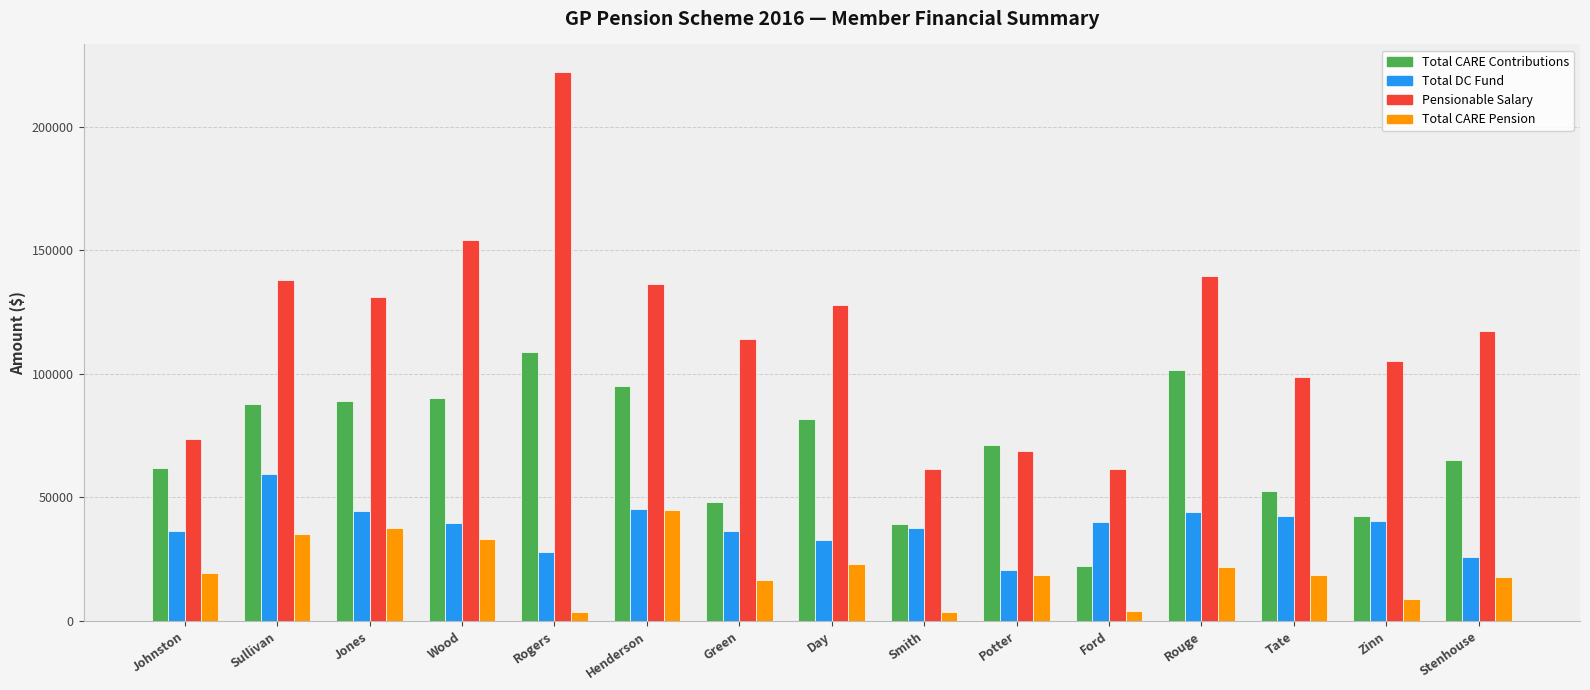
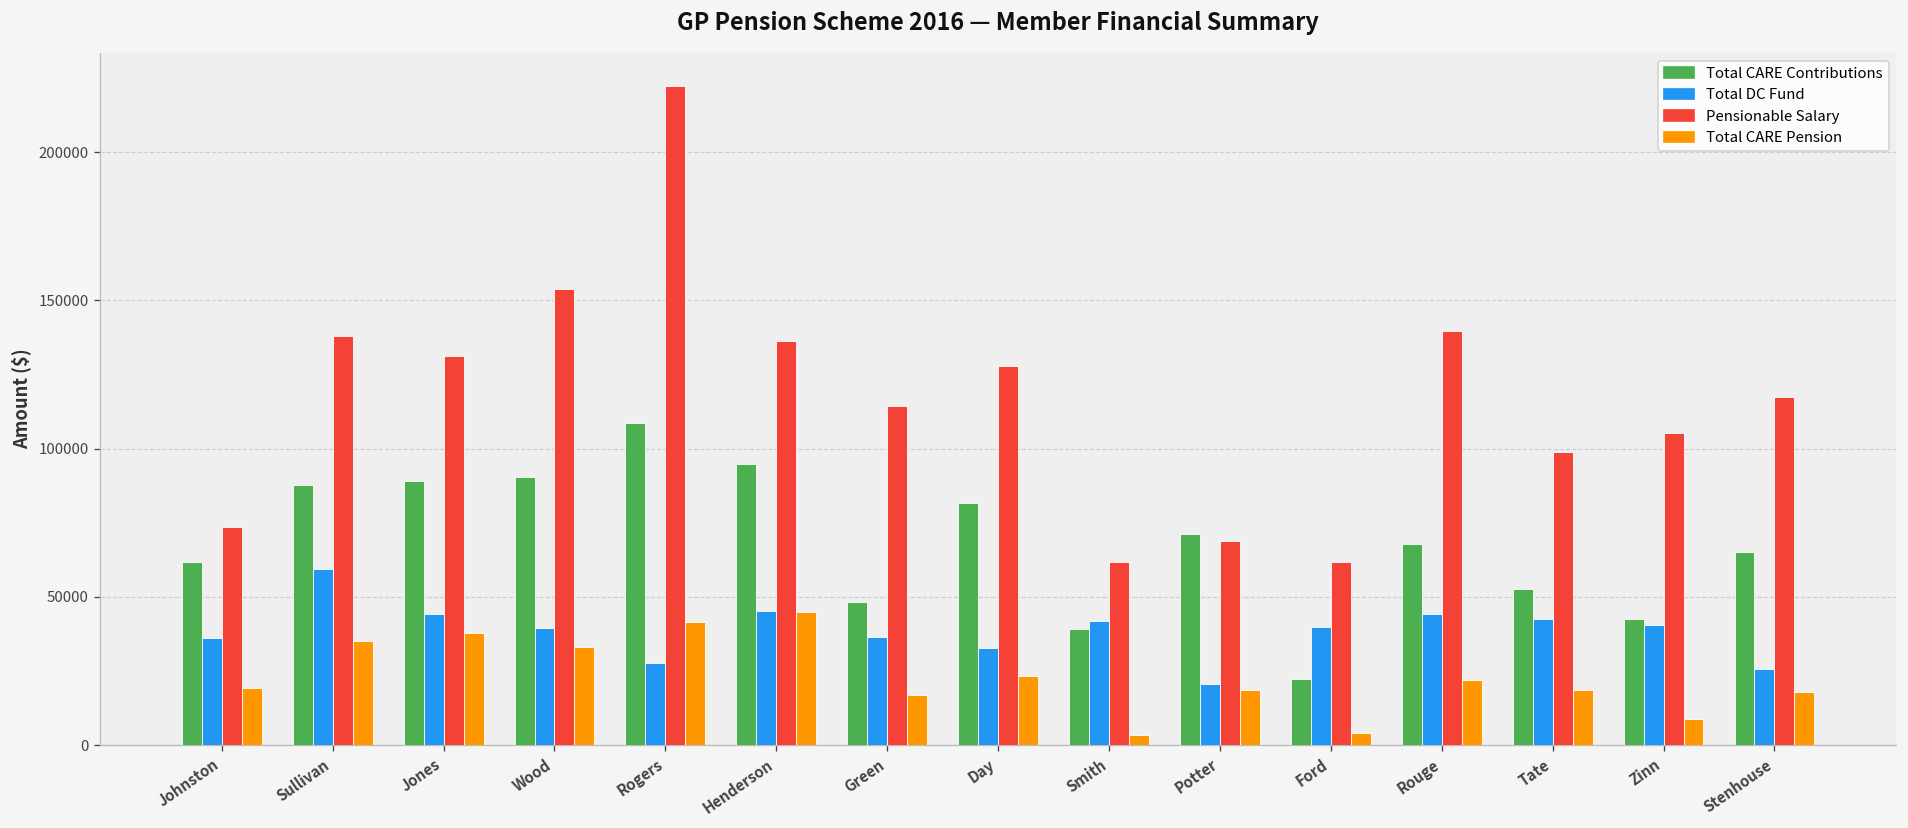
Total CARE Pension, Rogers: 4000 -> 42000
Total DC Fund, Smith: 38000 -> 42000
Total CARE Contributions, Rouge: 102000 -> 68000
